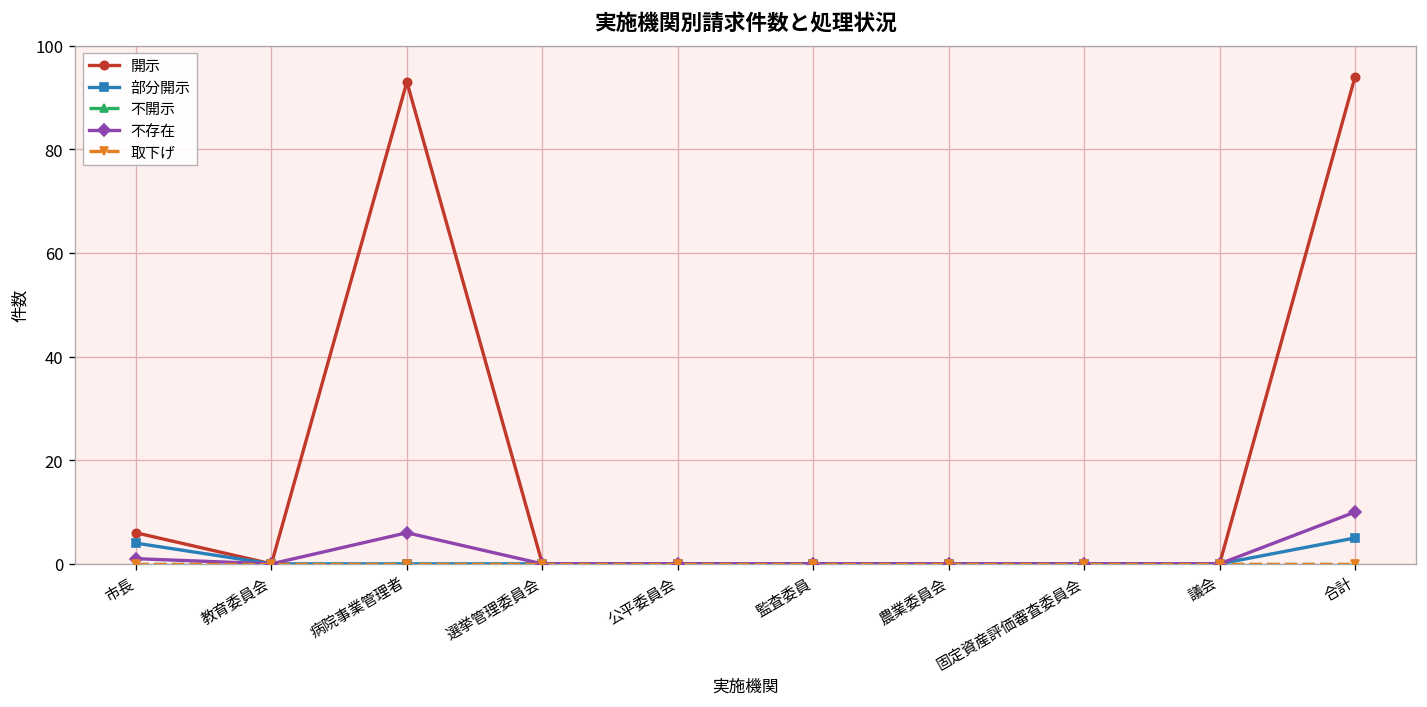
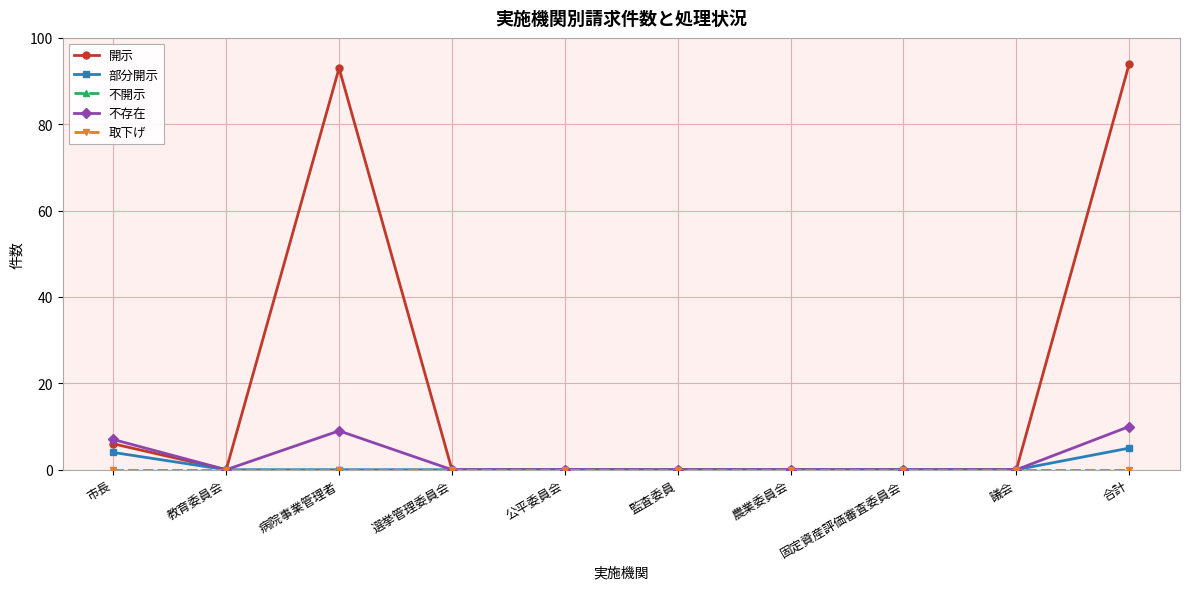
不存在, 市長: 1 -> 7
不存在, 病院事業管理者: 6 -> 9
